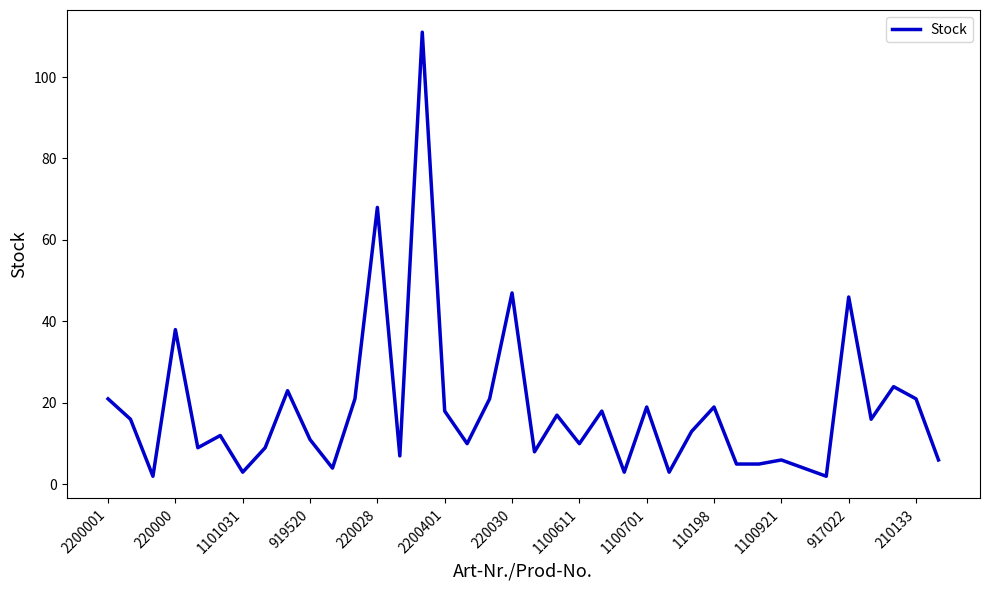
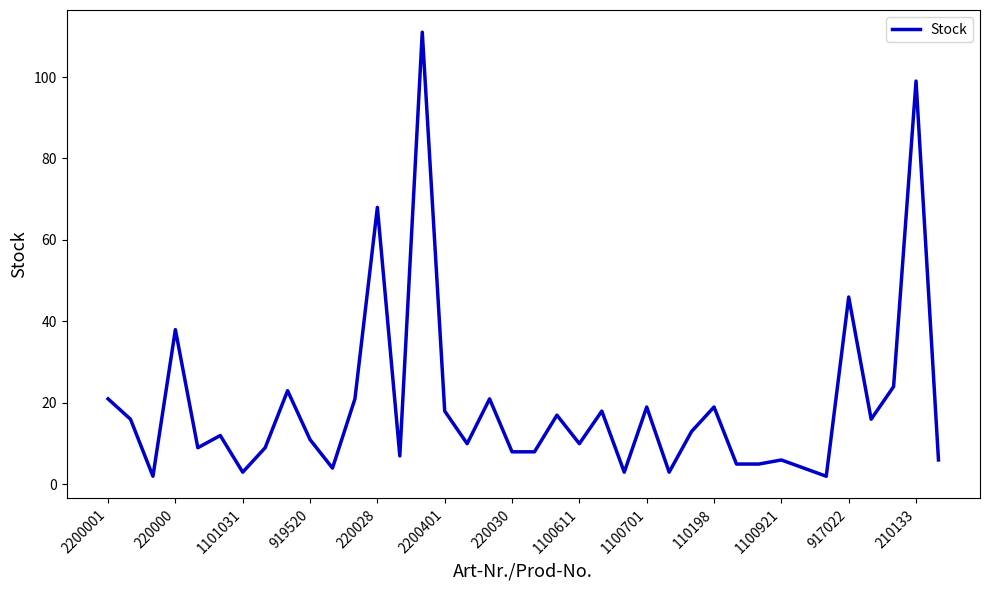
220030: 47 -> 8
210133: 21 -> 99
